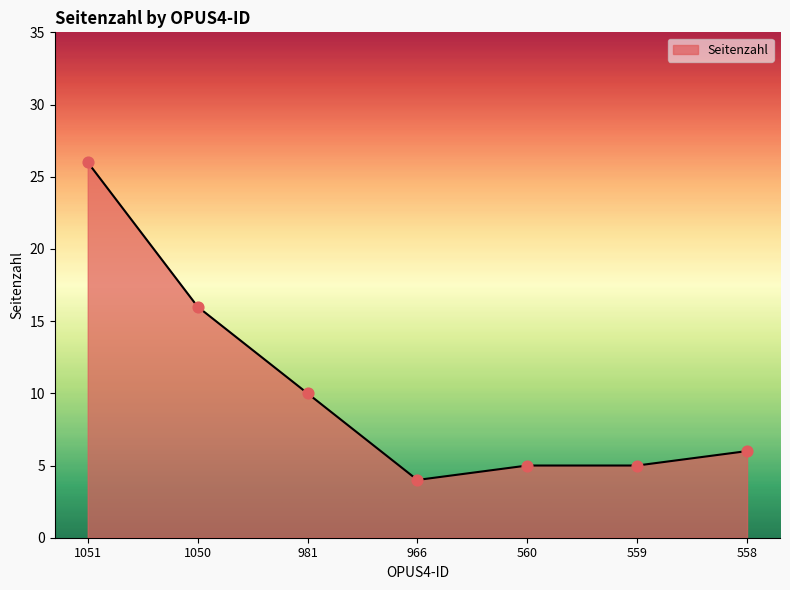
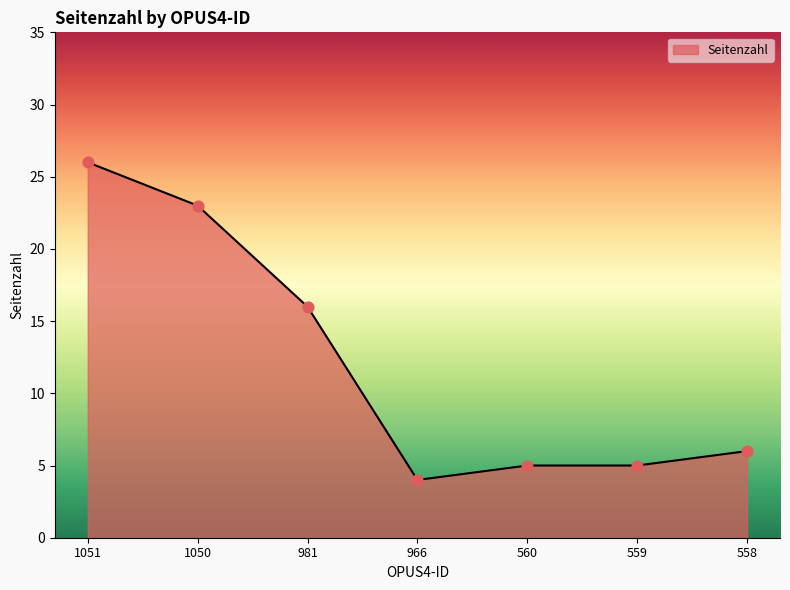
1050: 16 -> 23
981: 10 -> 16
